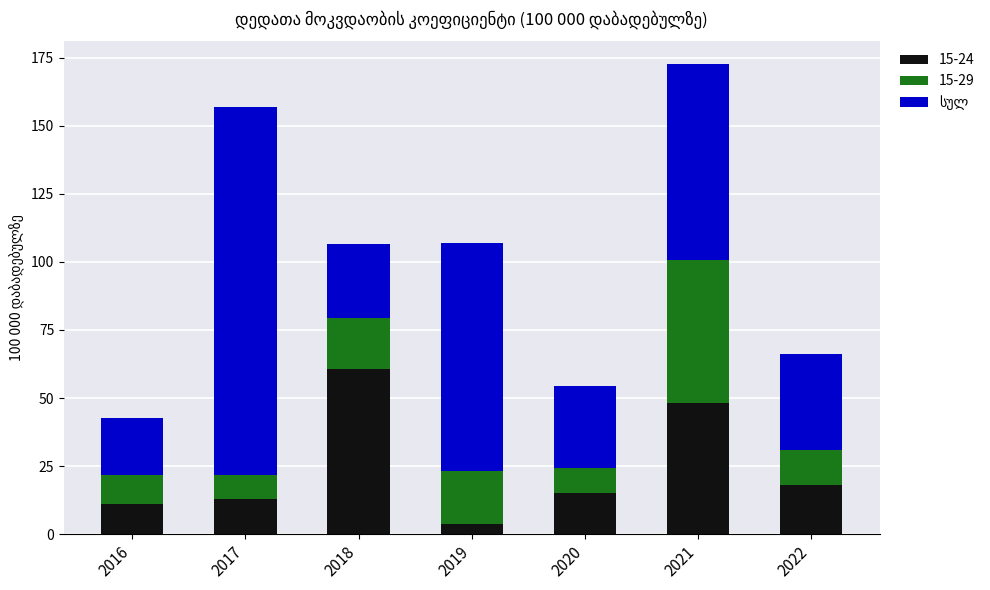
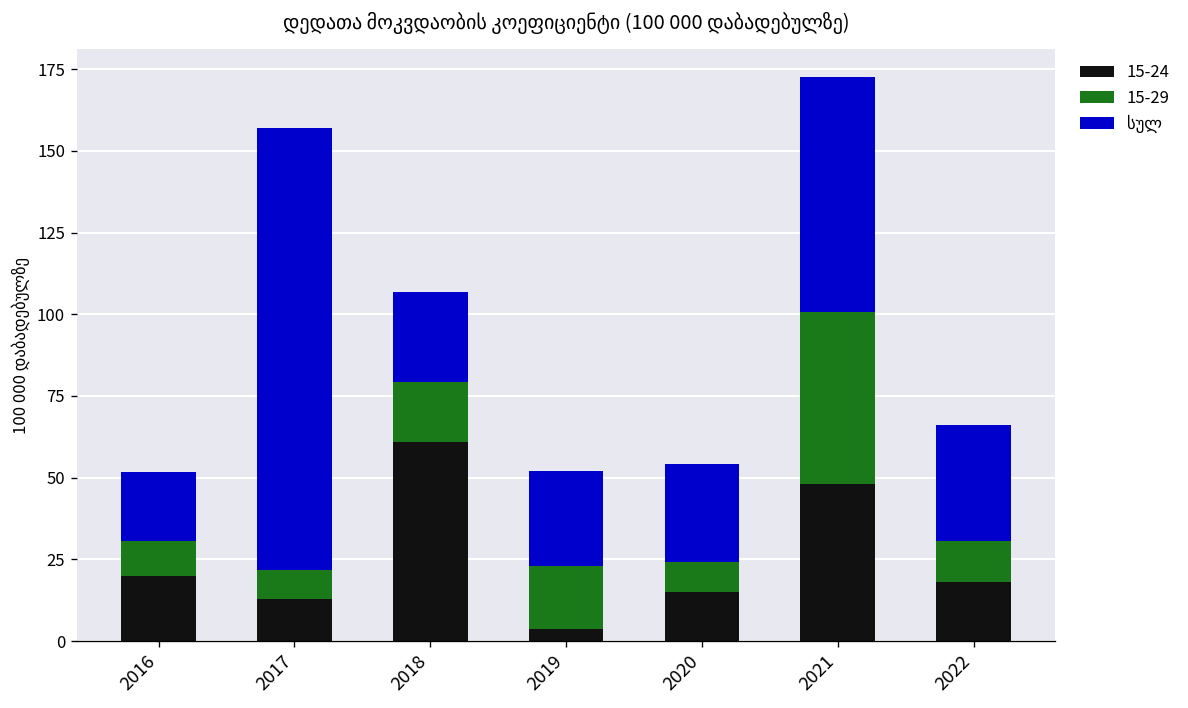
15-24, 2016: 11 -> 20
სულ, 2019: 84 -> 29
